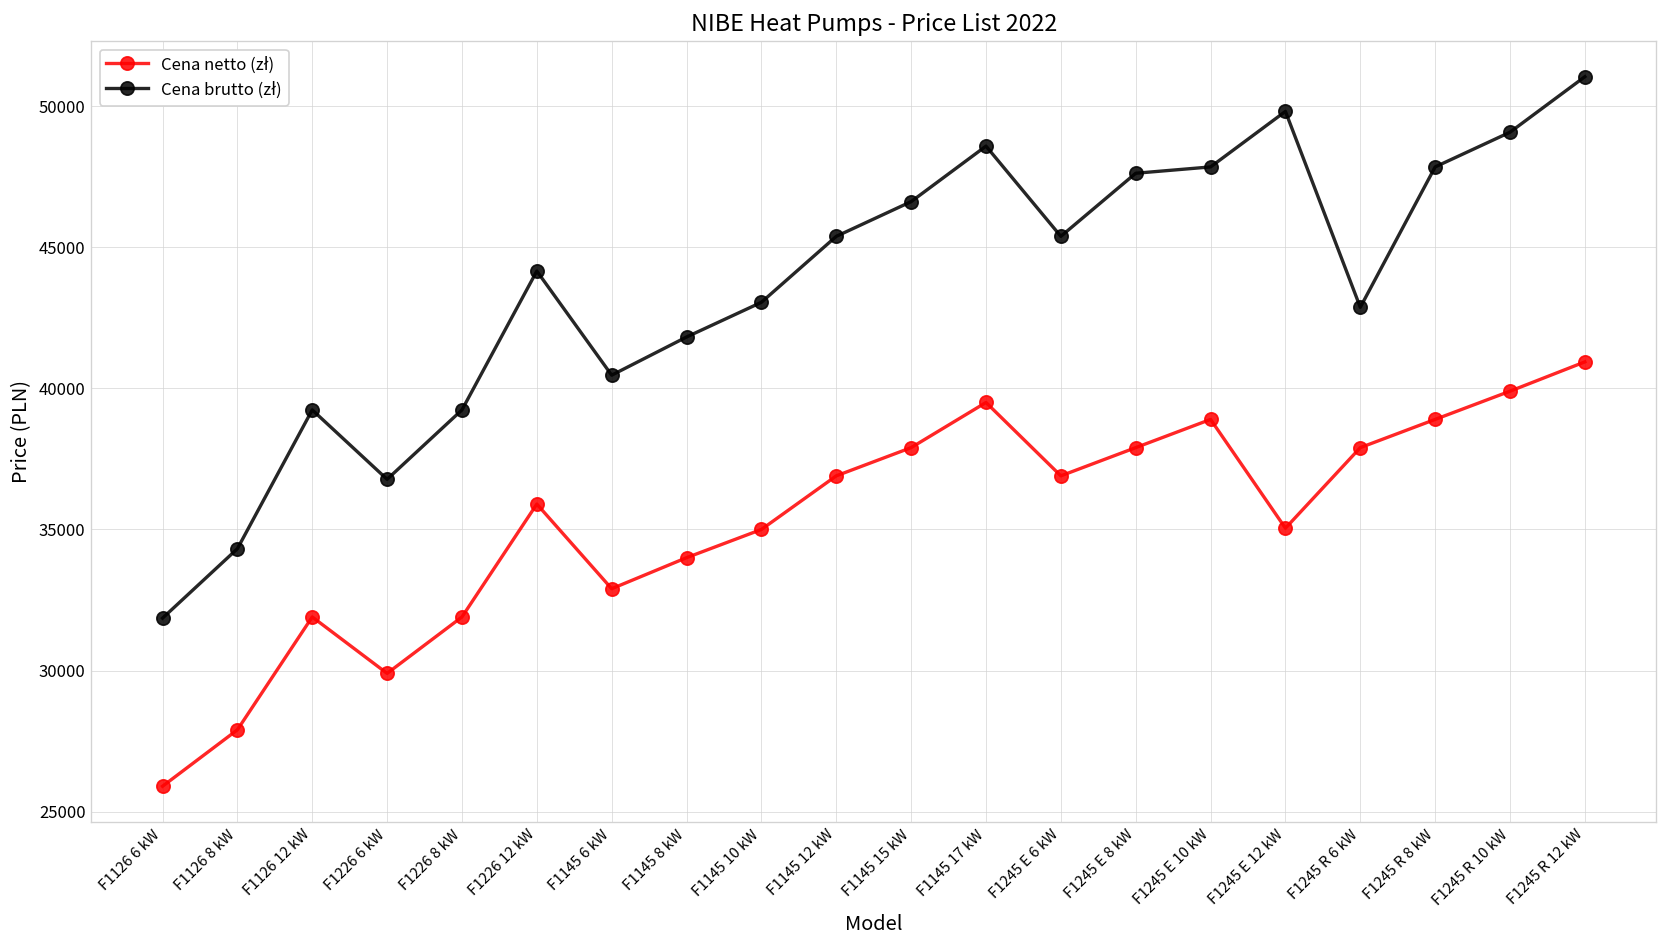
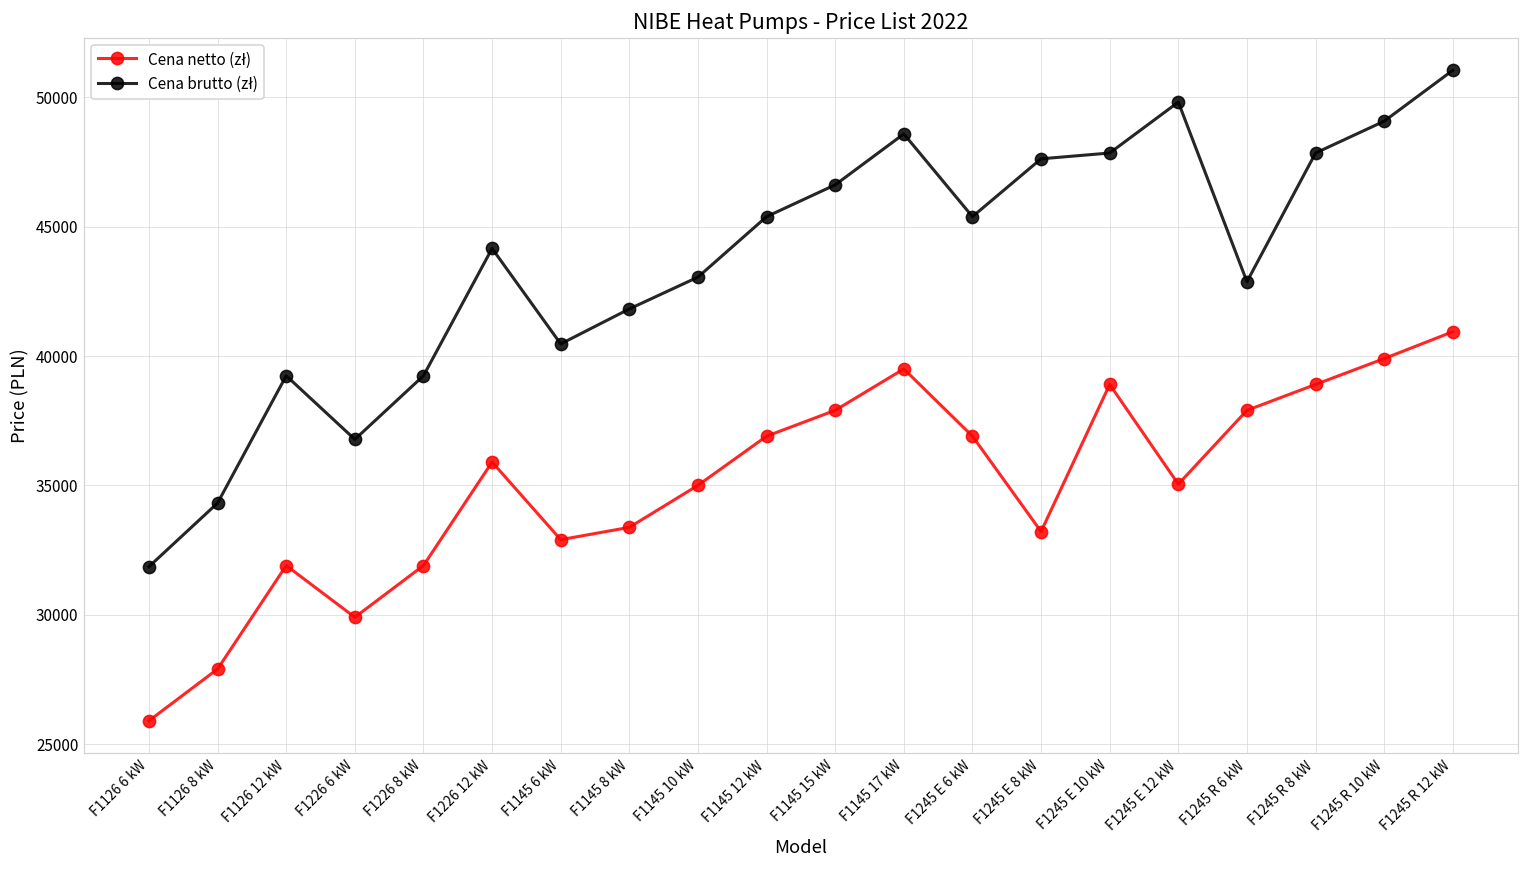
Cena netto (zł), F1145 8 kW: 34000 -> 33400
Cena netto (zł), F1245 E 8 kW: 37900 -> 33200
